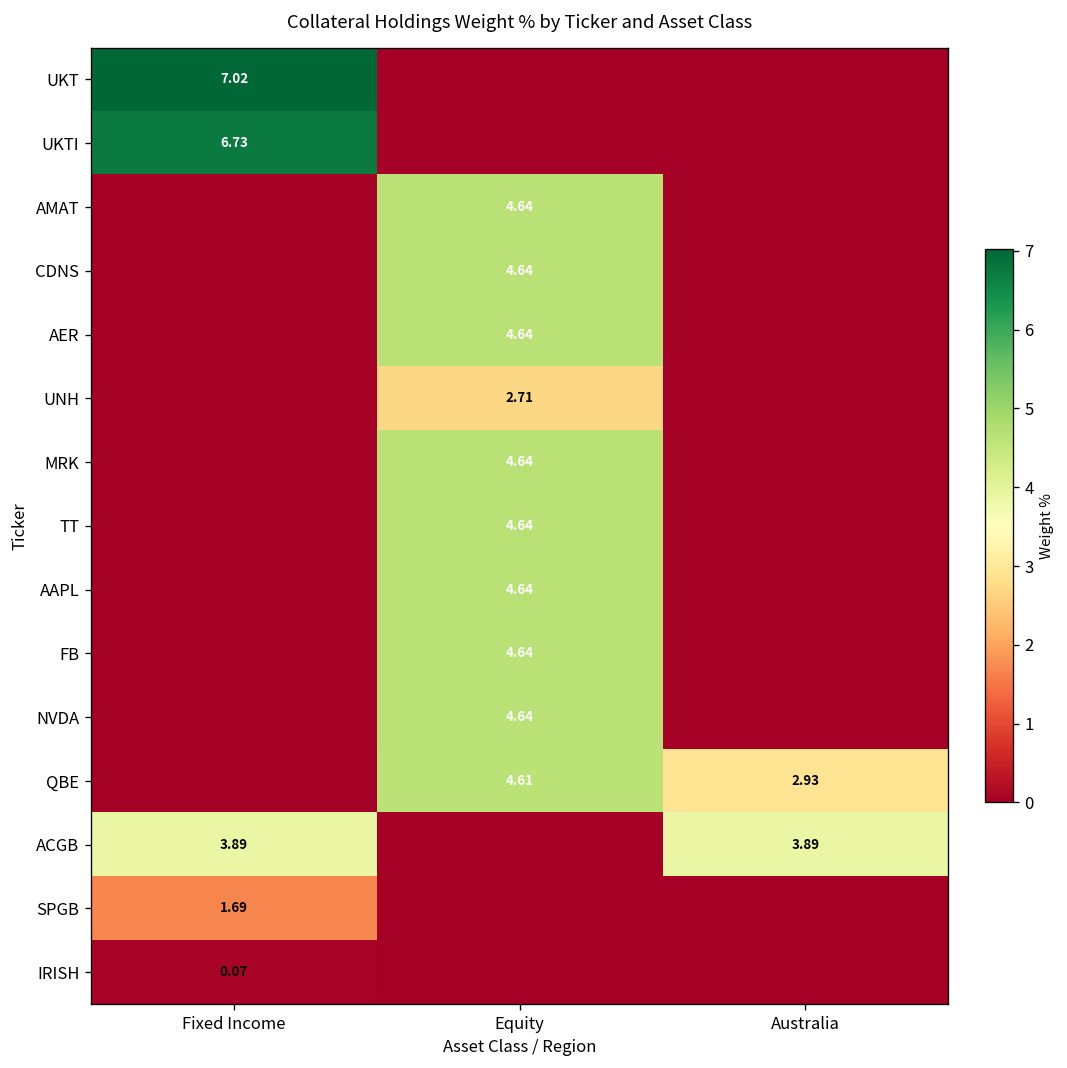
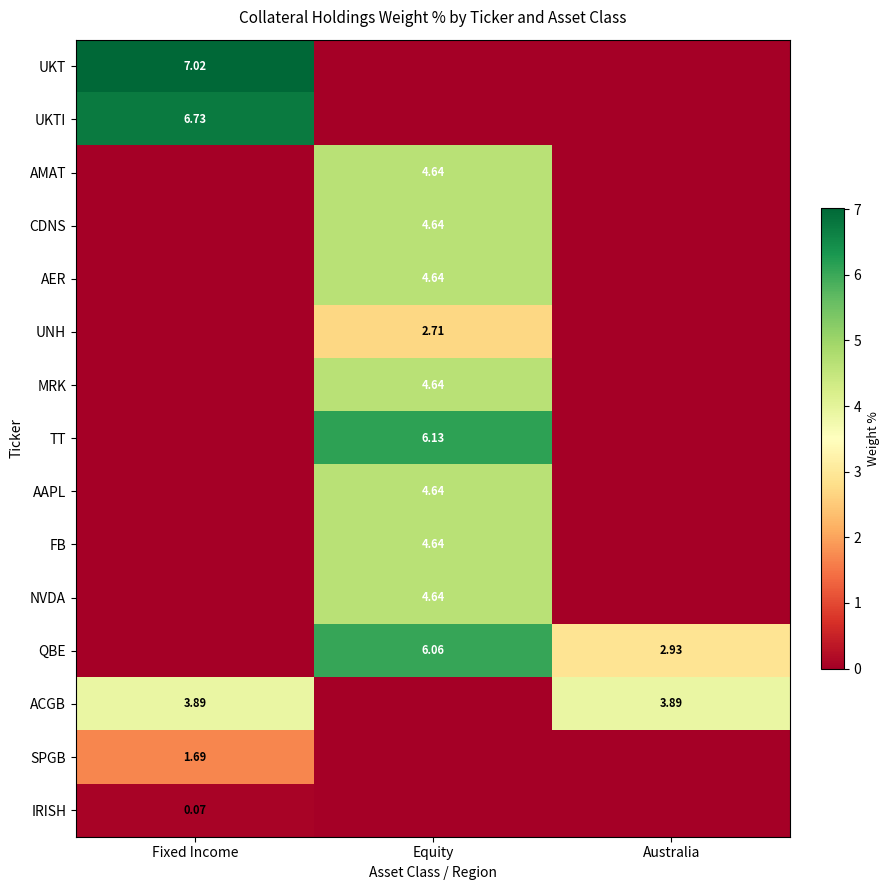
TT, Equity: 4.64 -> 6.13
QBE, Equity: 4.61 -> 6.06
